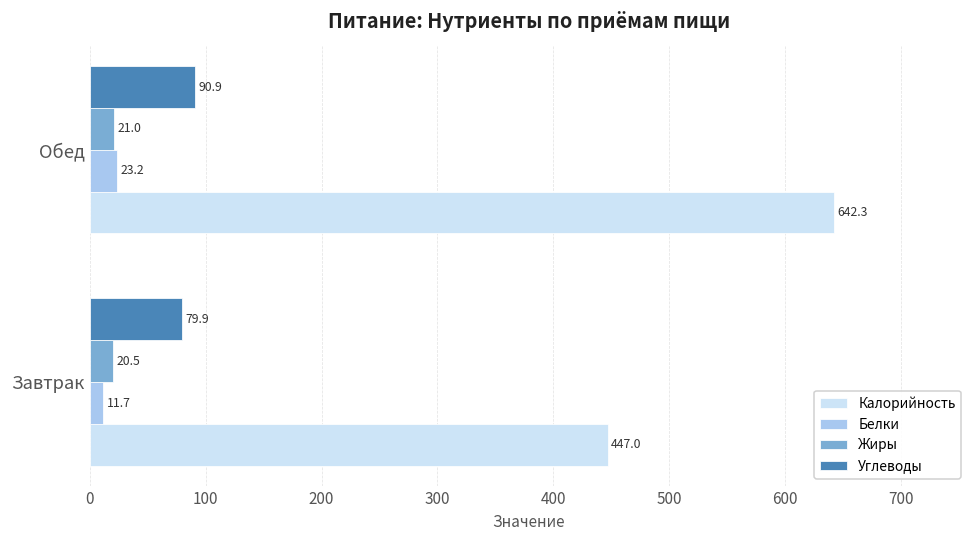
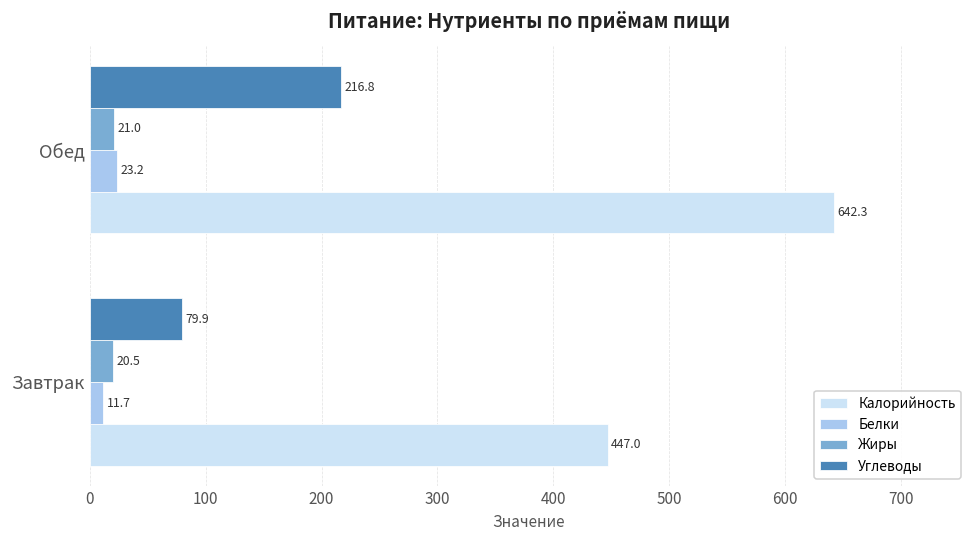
Углеводы, Обед: 90.9 -> 216.8
